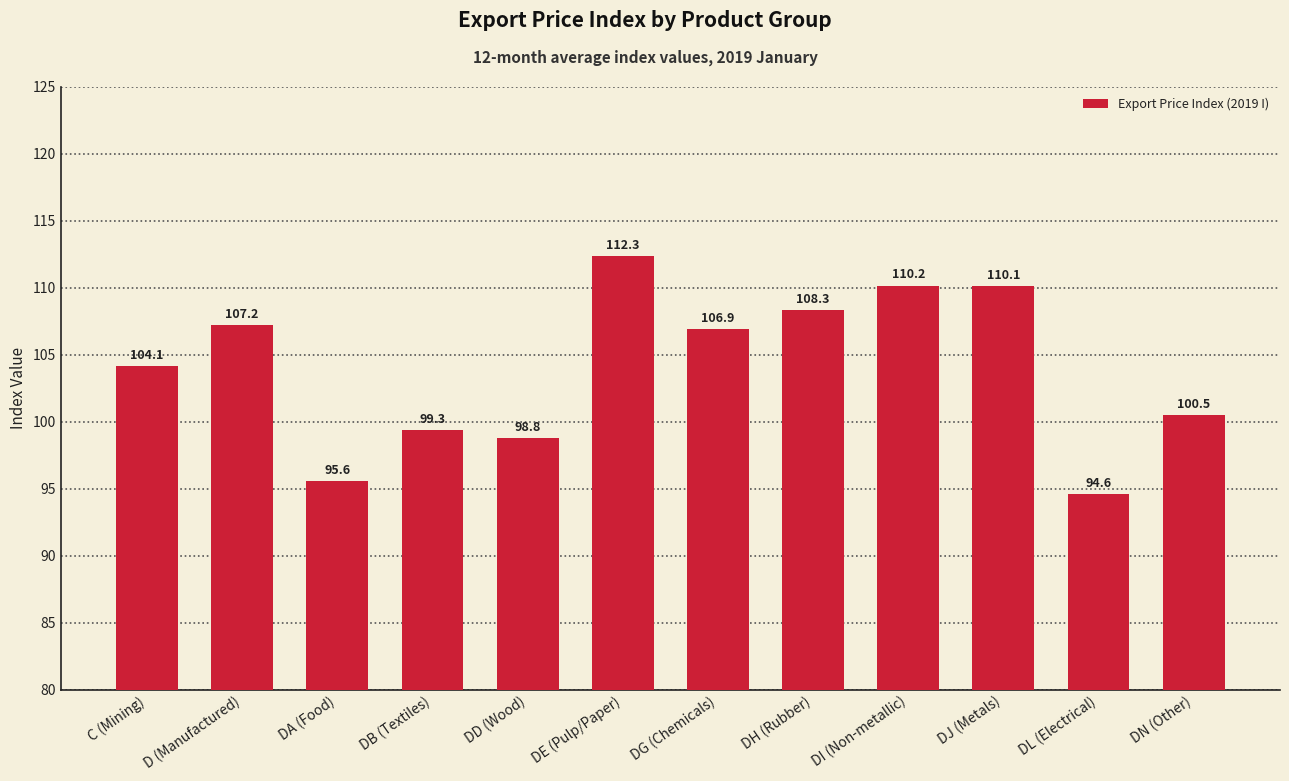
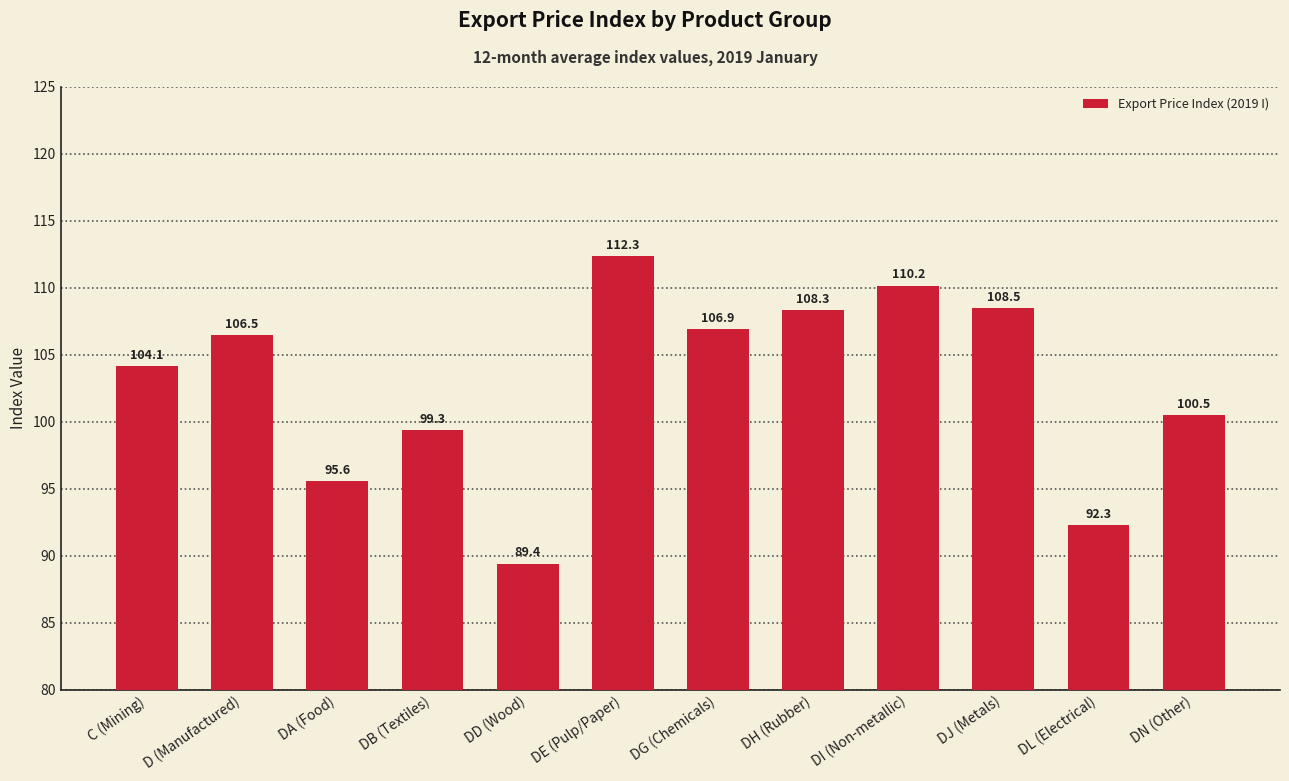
D (Manufactured): 107.2 -> 106.5
DD (Wood): 98.8 -> 89.4
DJ (Metals): 110.1 -> 108.5
DL (Electrical): 94.6 -> 92.3
